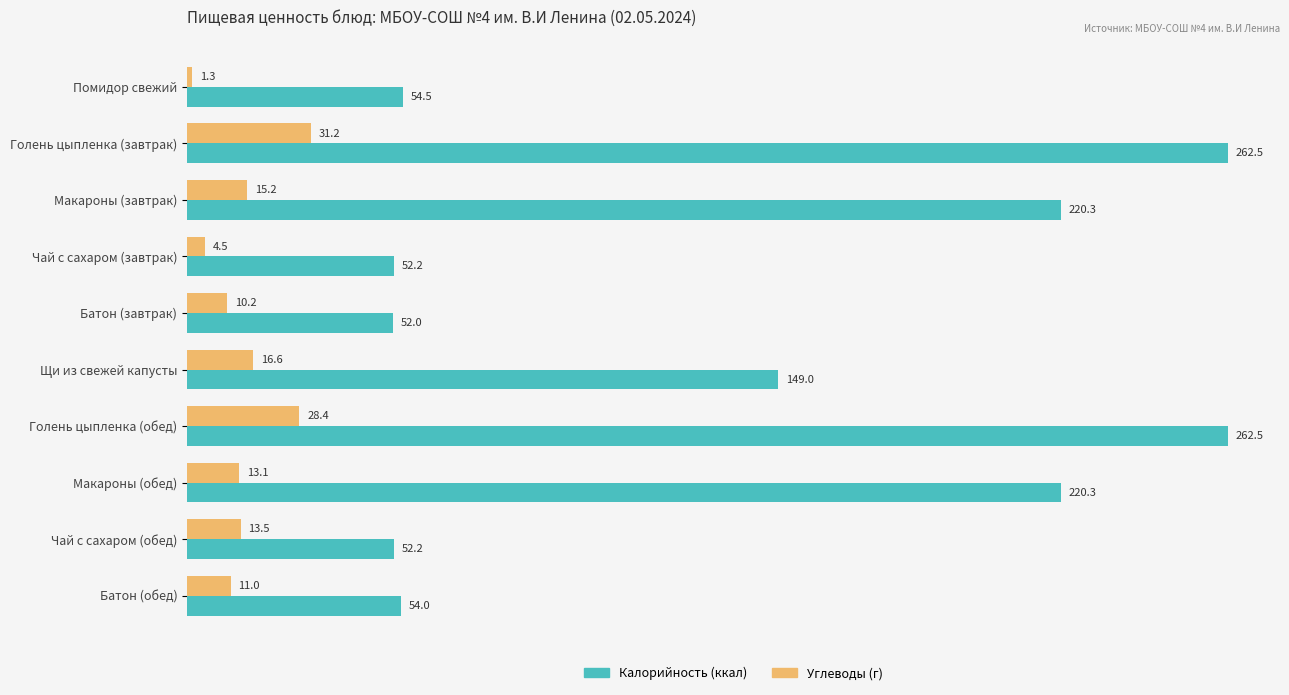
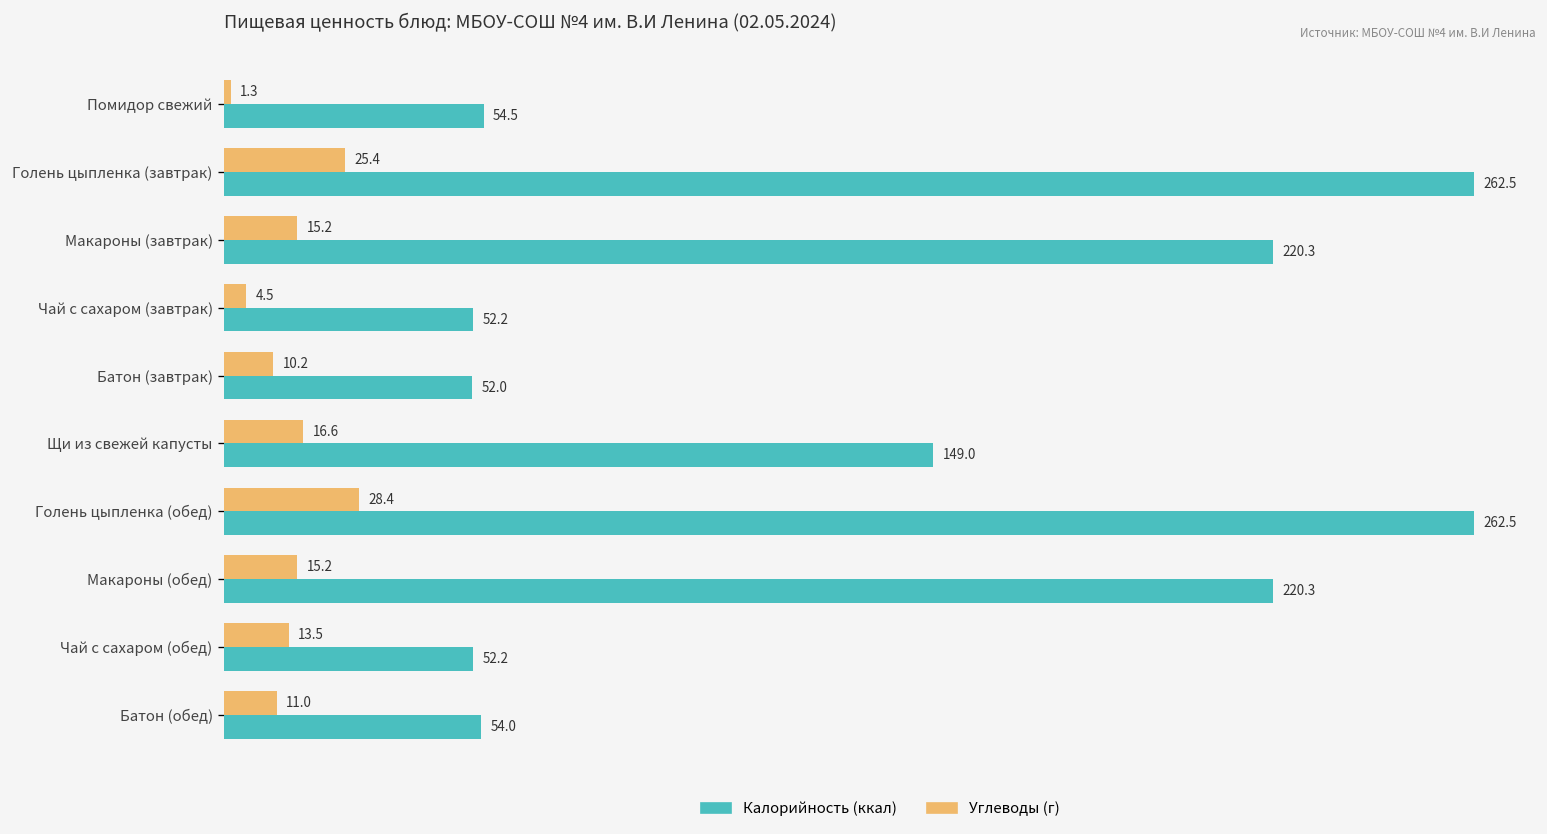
Углеводы (г), Голень цыпленка (завтрак): 31.2 -> 25.4
Углеводы (г), Макароны (обед): 13.1 -> 15.2
